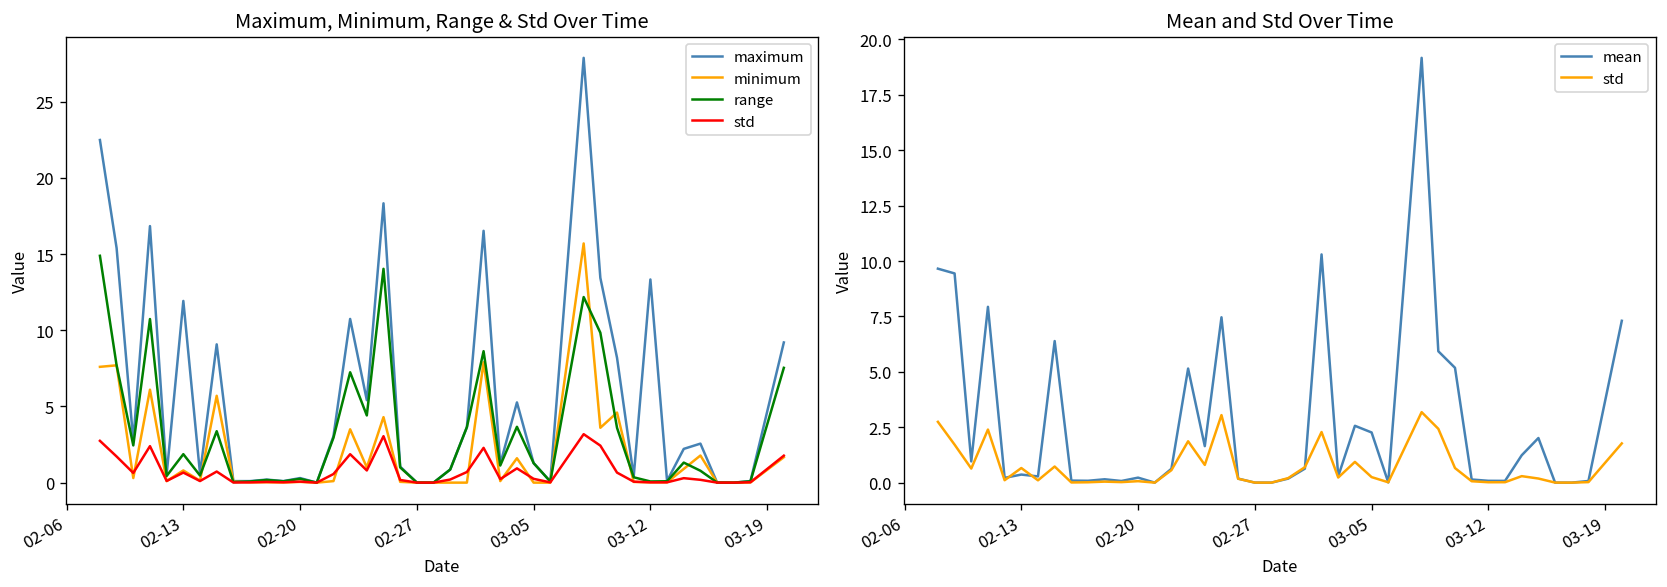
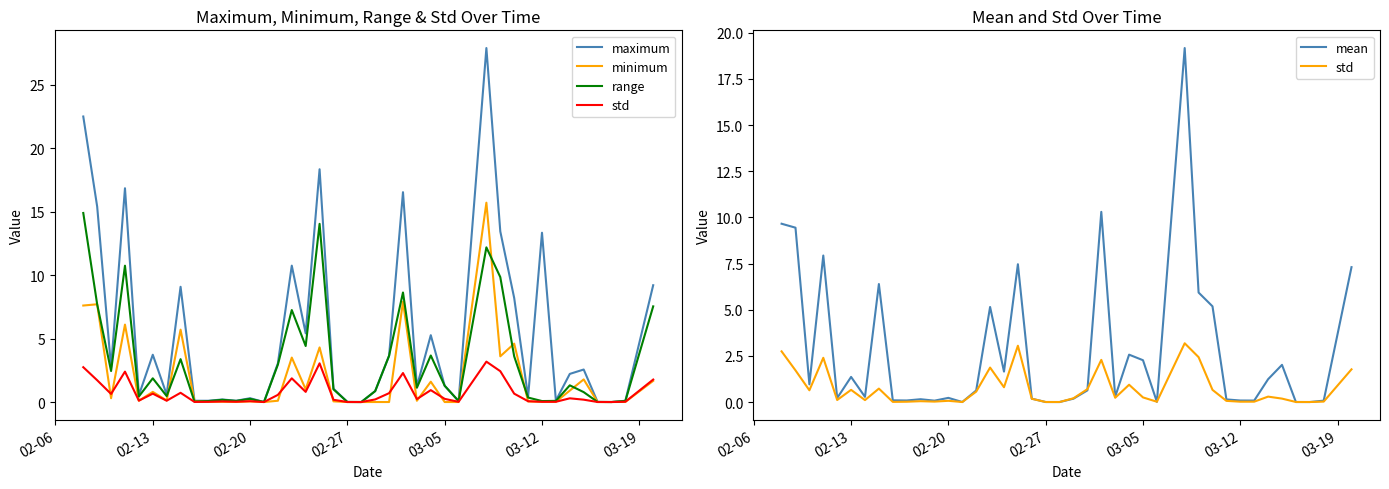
Maximum, Minimum, Range & Std Over Time, maximum, 02-13: 11.9 -> 3.7
Mean and Std Over Time, mean, 02-13: 0.4 -> 1.4
